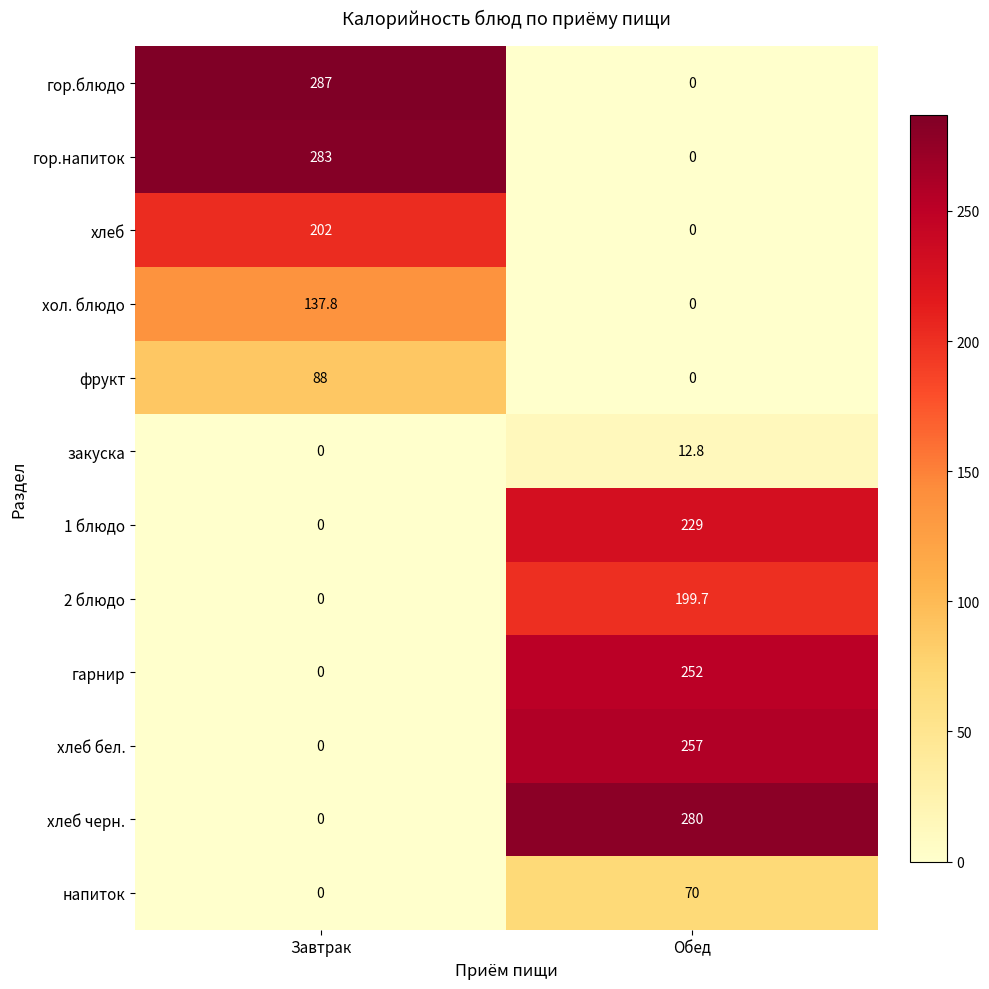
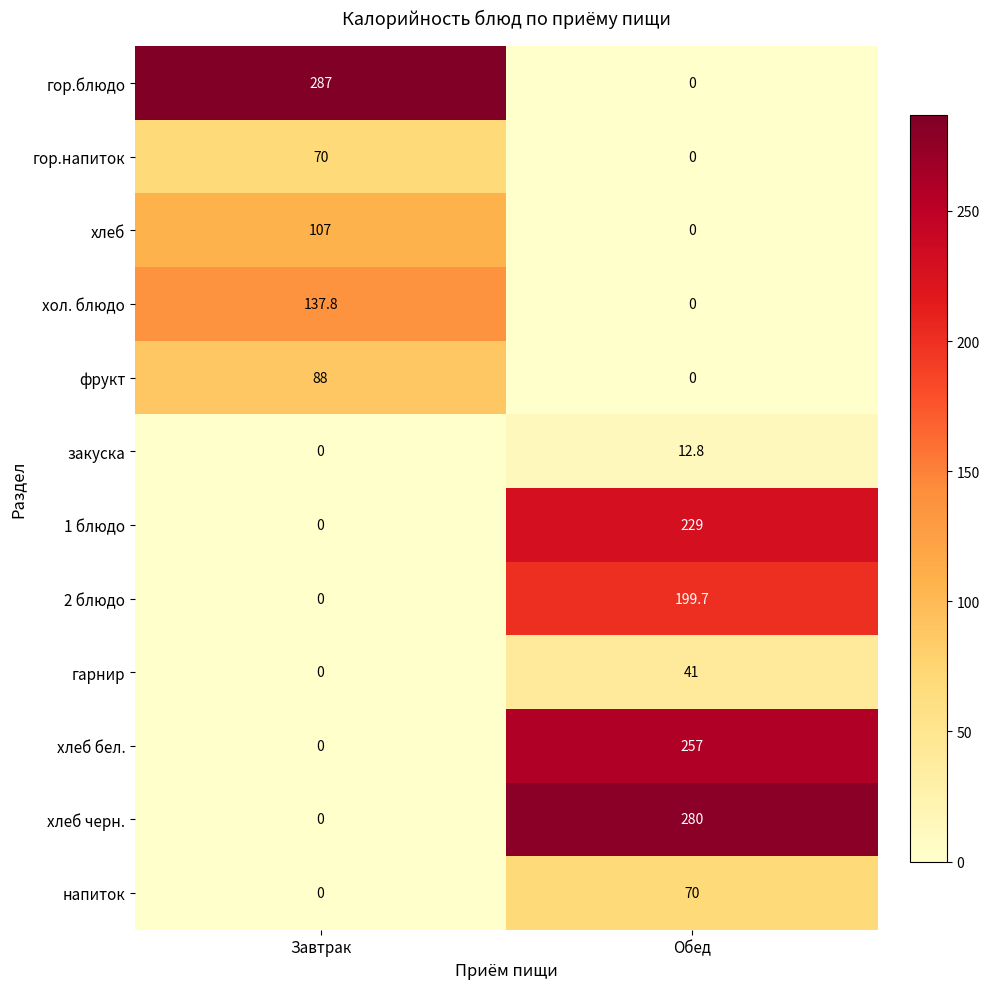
гор.напиток, Завтрак: 283 -> 70
хлеб, Завтрак: 202 -> 107
гарнир, Обед: 252 -> 41
